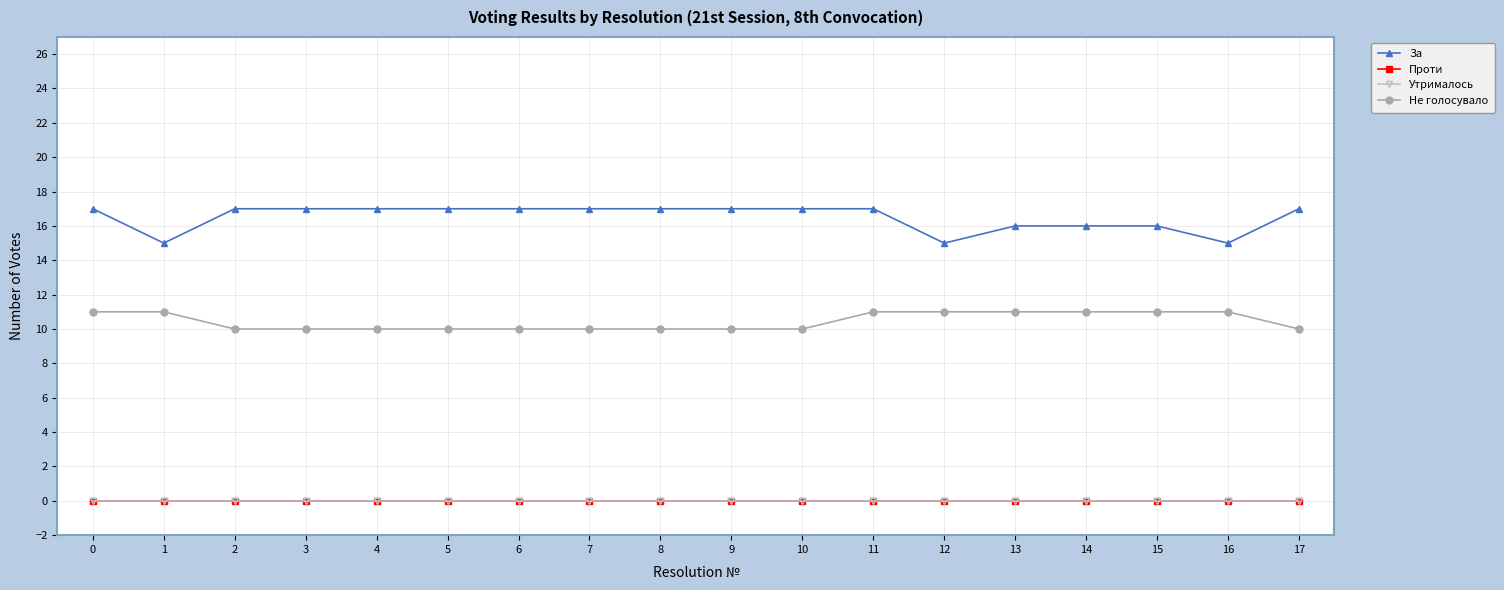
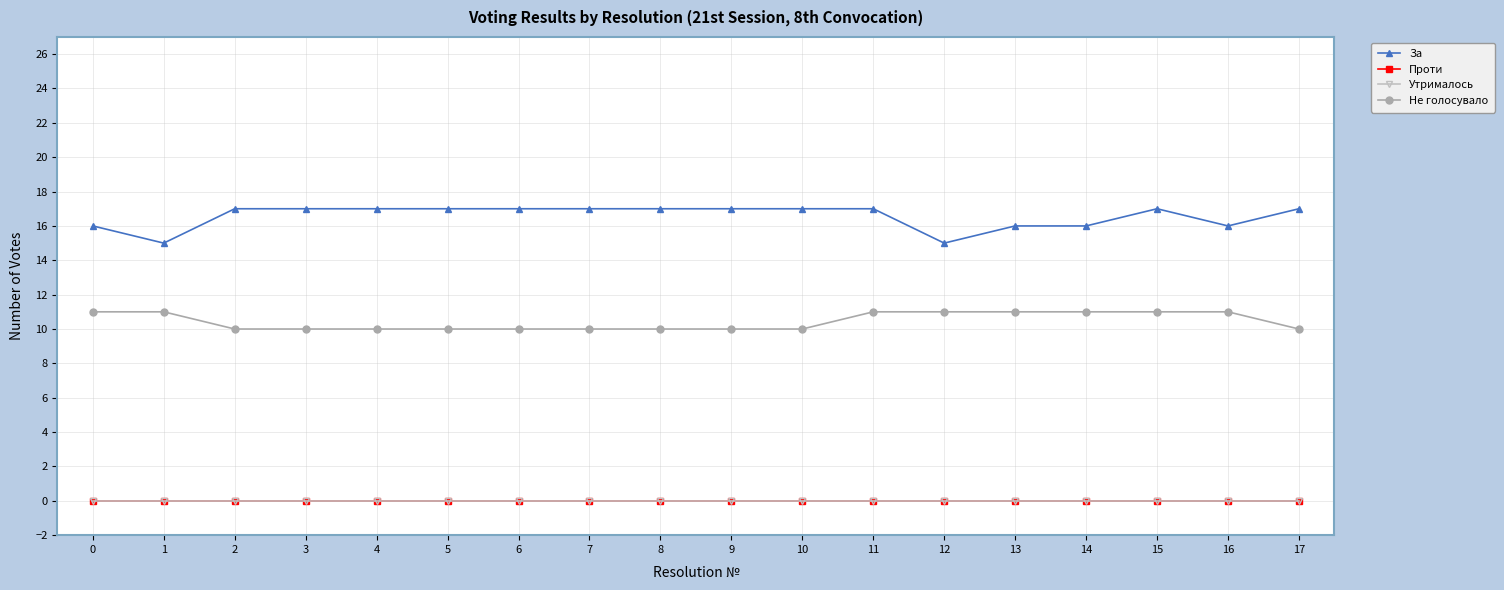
За, 0: 17 -> 16
За, 15: 16 -> 17
За, 16: 15 -> 16
